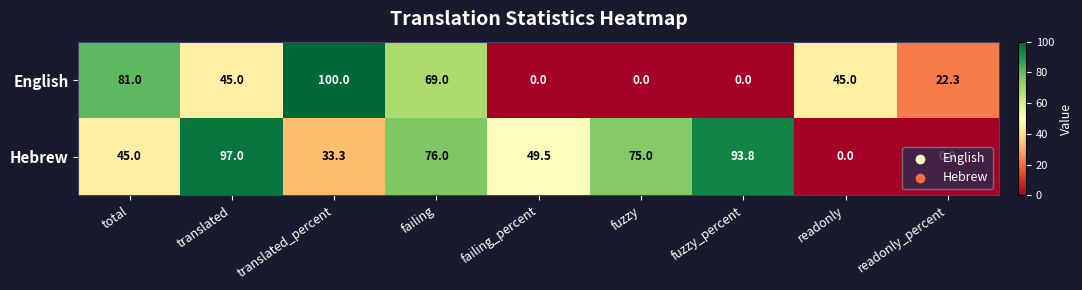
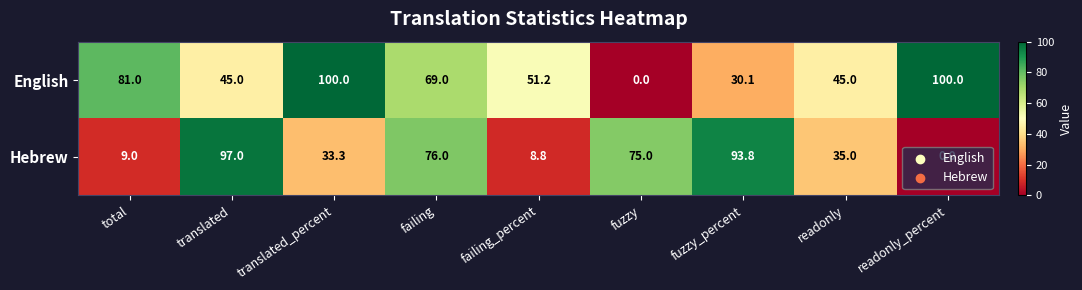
English, failing_percent: 0.0 -> 51.2
English, fuzzy_percent: 0.0 -> 30.1
English, readonly_percent: 22.3 -> 100.0
Hebrew, total: 45.0 -> 9.0
Hebrew, failing_percent: 49.5 -> 8.8
Hebrew, readonly: 0.0 -> 35.0
